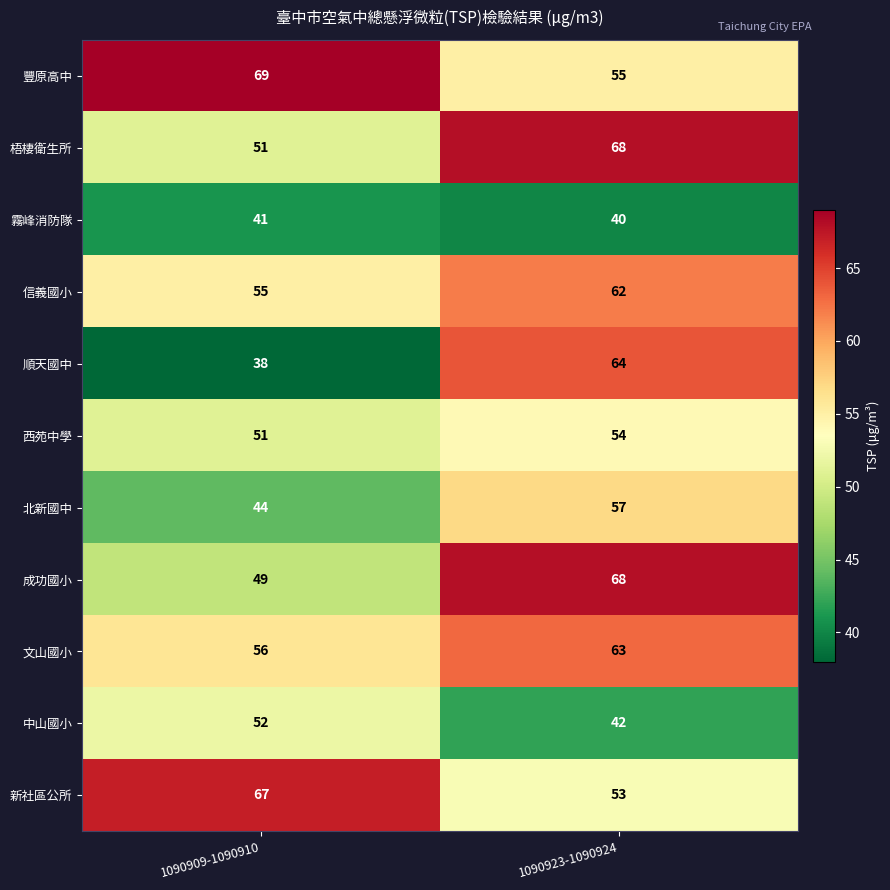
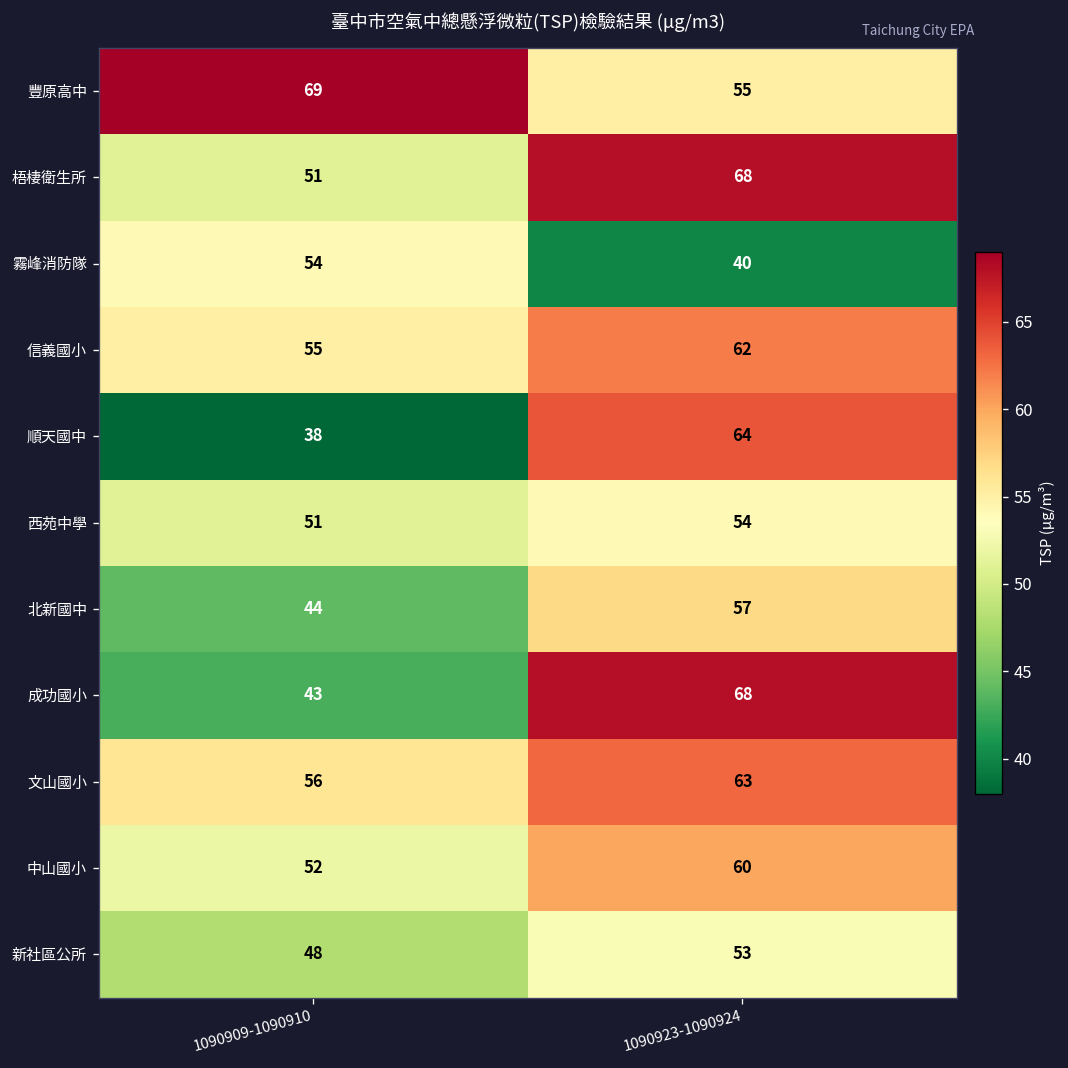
霧峰消防隊, 1090909-1090910: 41 -> 54
成功國小, 1090909-1090910: 49 -> 43
中山國小, 1090923-1090924: 42 -> 60
新社區公所, 1090909-1090910: 67 -> 48
